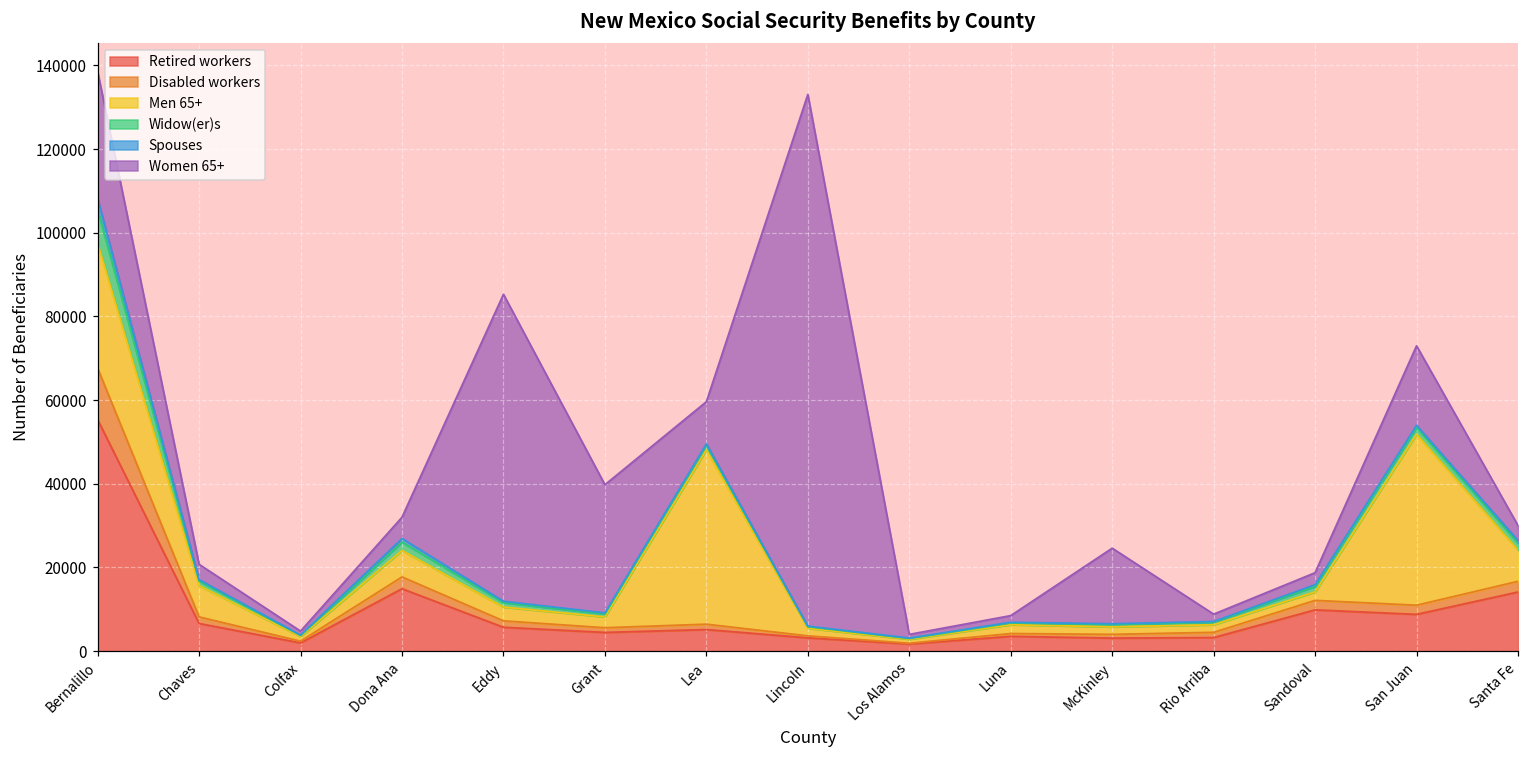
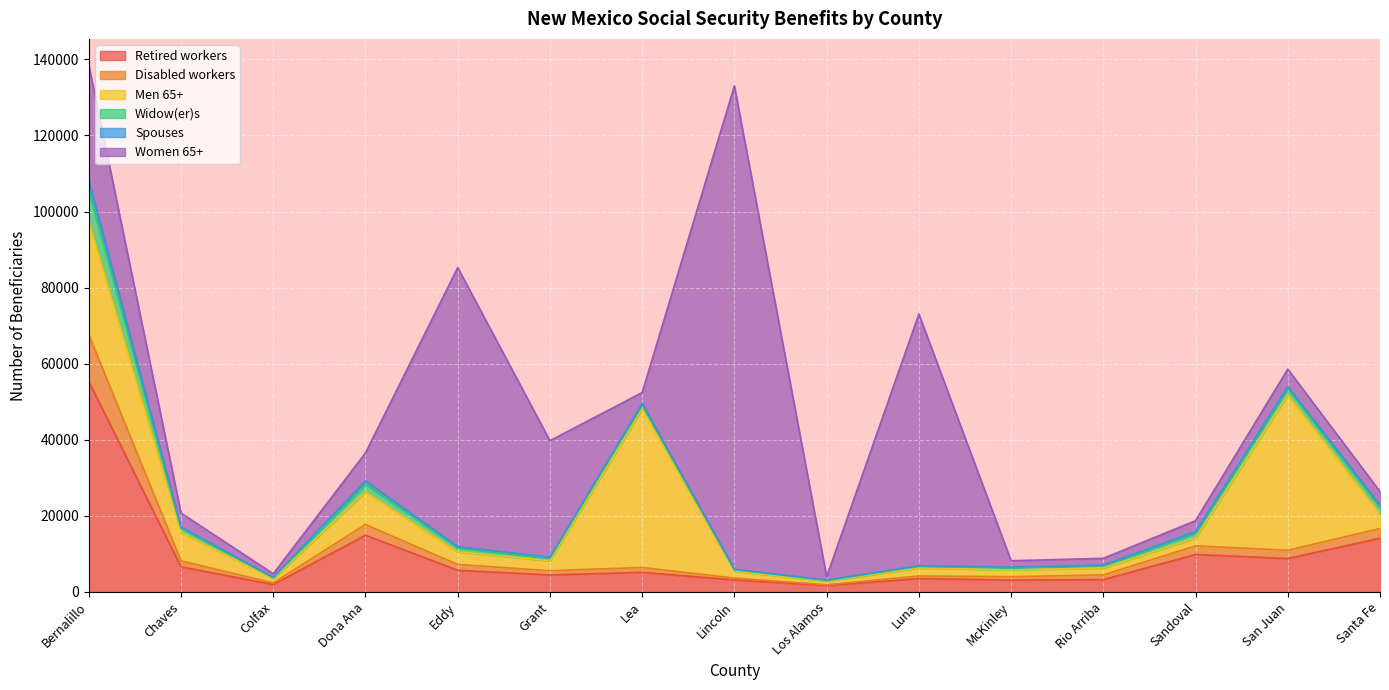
Men 65+, Dona Ana: 6000 -> 9000
Women 65+, Dona Ana: 5000 -> 7000
Women 65+, Lea: 10000 -> 3000
Women 65+, Luna: 2000 -> 66000
Women 65+, McKinley: 18000 -> 2000
Women 65+, San Juan: 19000 -> 5000
Men 65+, Santa Fe: 7000 -> 4000
